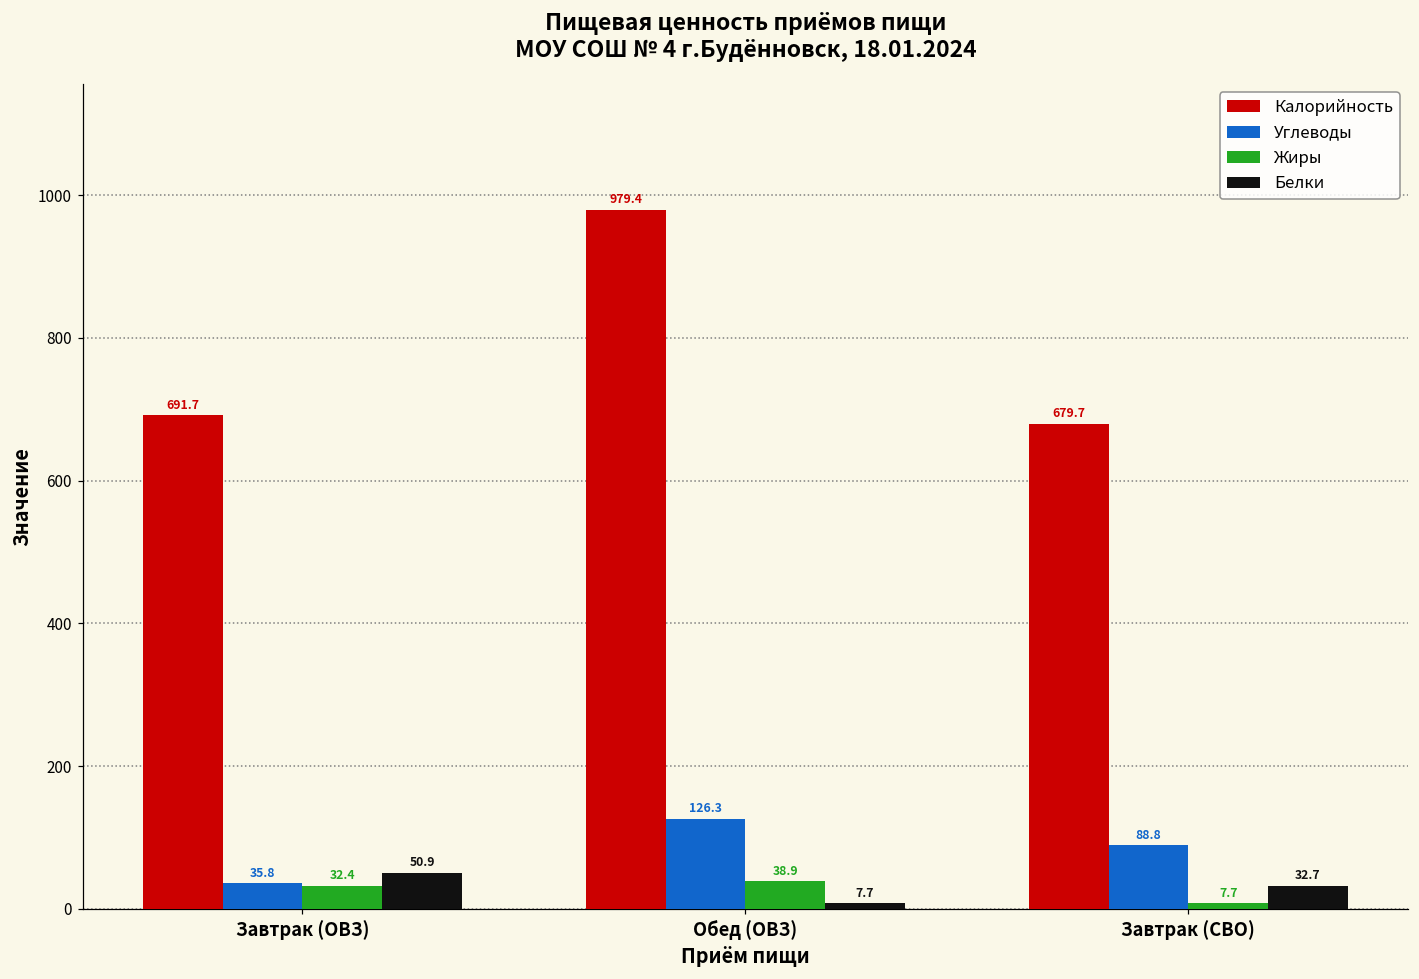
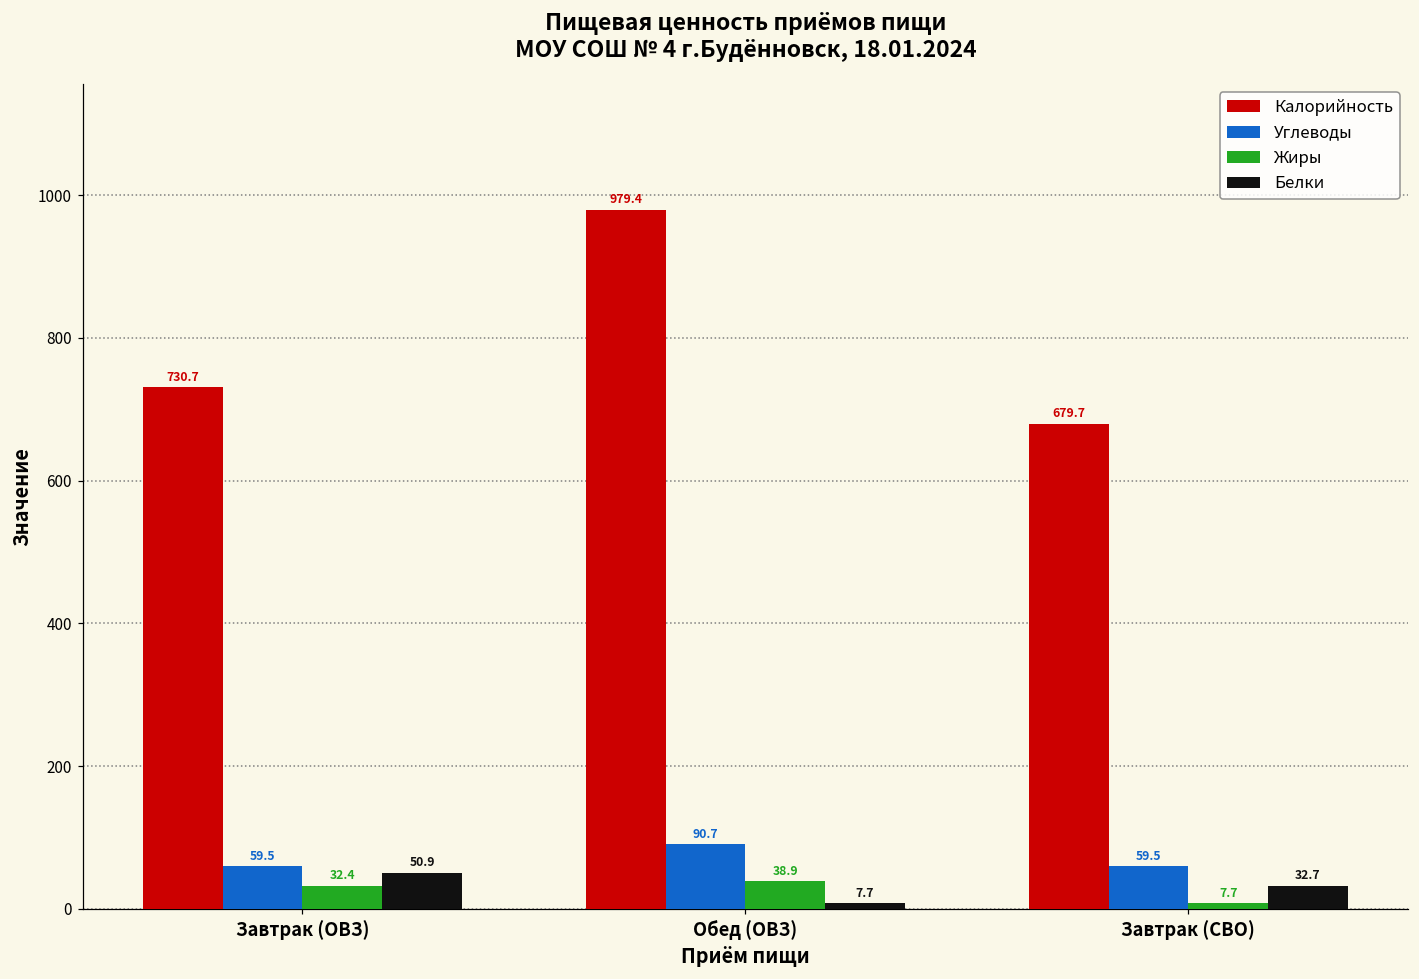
Калорийность, Завтрак (ОВЗ): 691.7 -> 730.7
Углеводы, Завтрак (ОВЗ): 35.8 -> 59.5
Углеводы, Обед (ОВЗ): 126.3 -> 90.7
Углеводы, Завтрак (СВО): 88.8 -> 59.5
